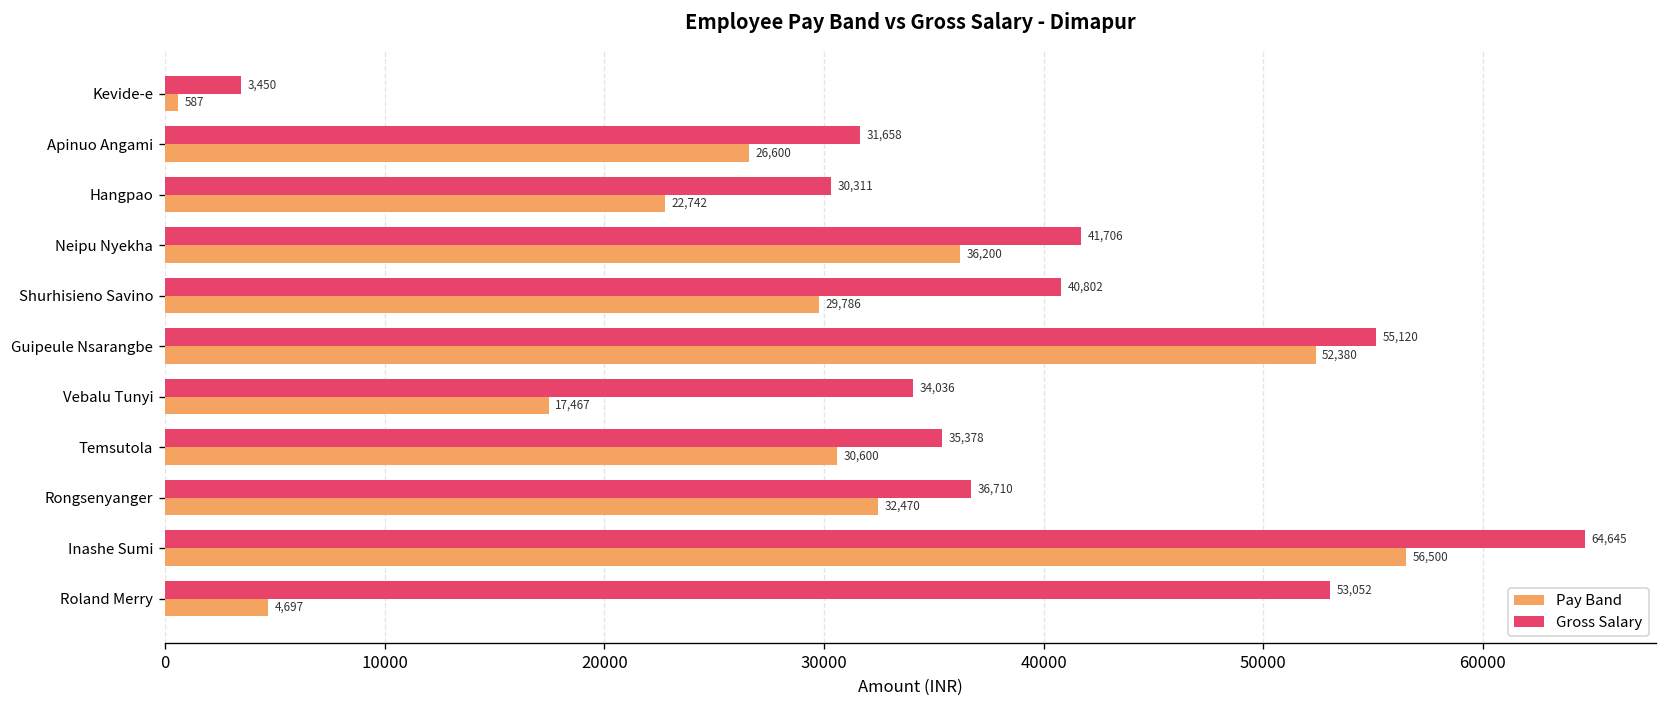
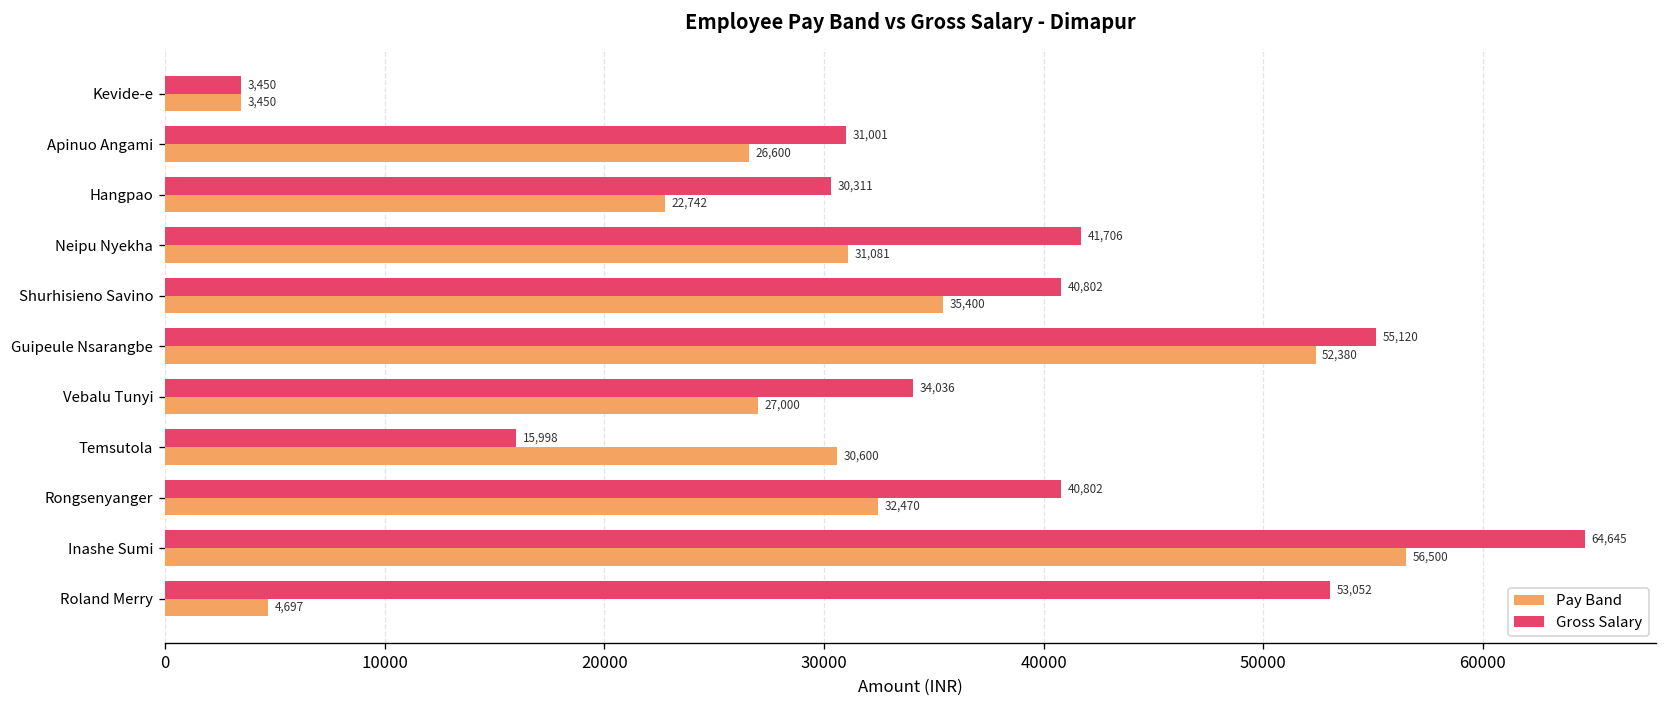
Pay Band, Kevide-e: 587 -> 3,450
Gross Salary, Apinuo Angami: 31,658 -> 31,001
Pay Band, Neipu Nyekha: 36,200 -> 31,081
Pay Band, Shurhisieno Savino: 29,786 -> 35,400
Pay Band, Vebalu Tunyi: 17,467 -> 27,000
Gross Salary, Temsutola: 35,378 -> 15,998
Gross Salary, Rongsenyanger: 36,710 -> 40,802
